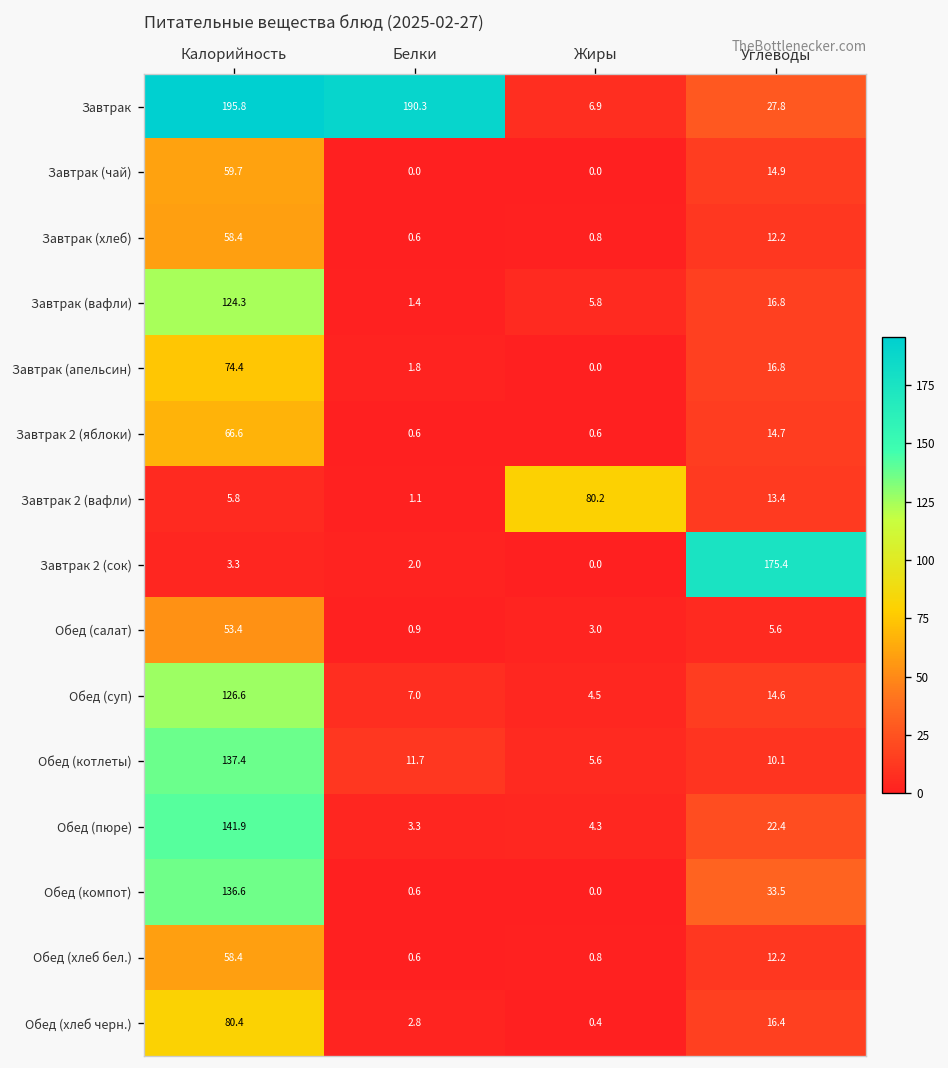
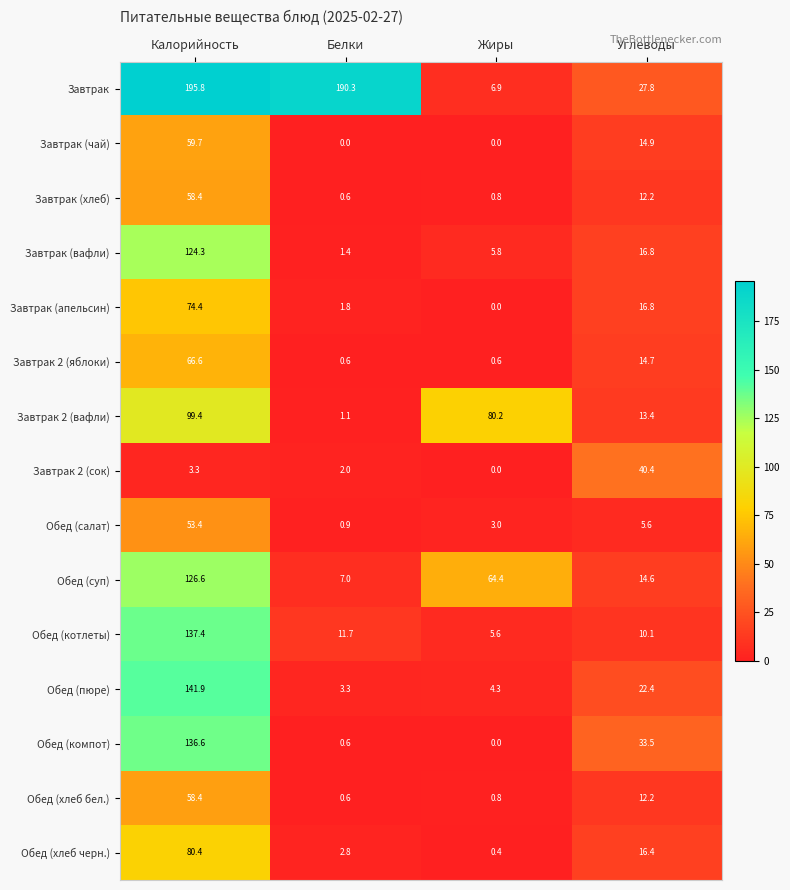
Завтрак 2 (вафли), Калорийность: 5.8 -> 99.4
Завтрак 2 (сок), Углеводы: 175.4 -> 40.4
Обед (суп), Жиры: 4.5 -> 64.4
